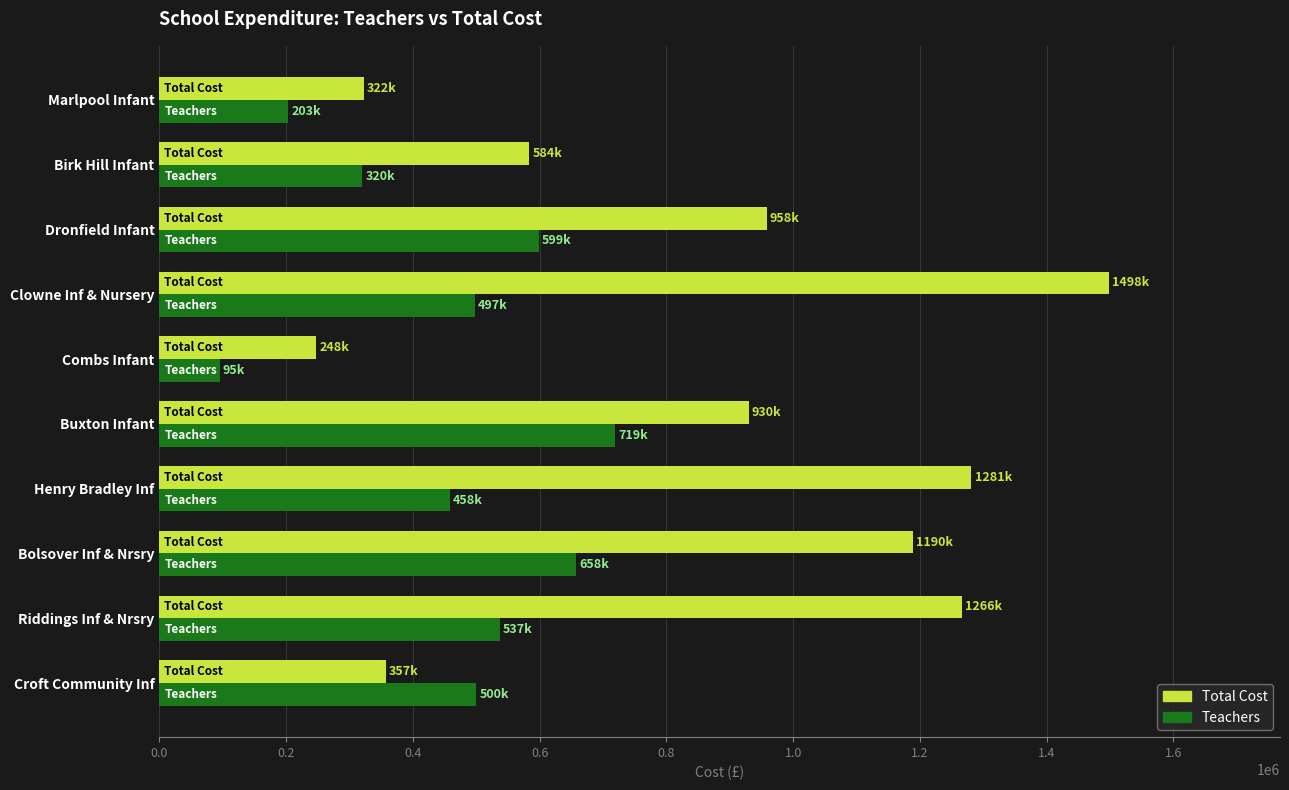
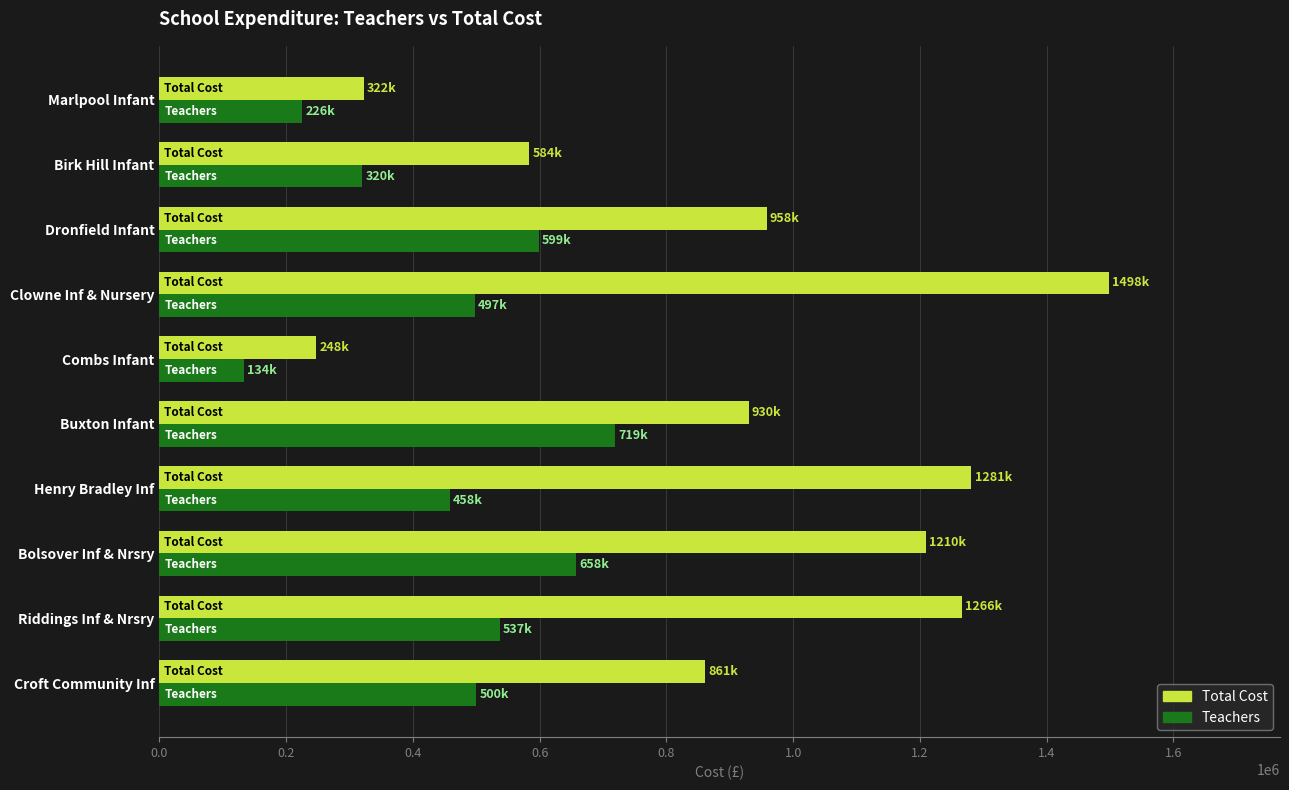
Teachers, Marlpool Infant: 203k -> 226k
Teachers, Combs Infant: 95k -> 134k
Total Cost, Bolsover Inf & Nrsry: 1190k -> 1210k
Total Cost, Croft Community Inf: 357k -> 861k
